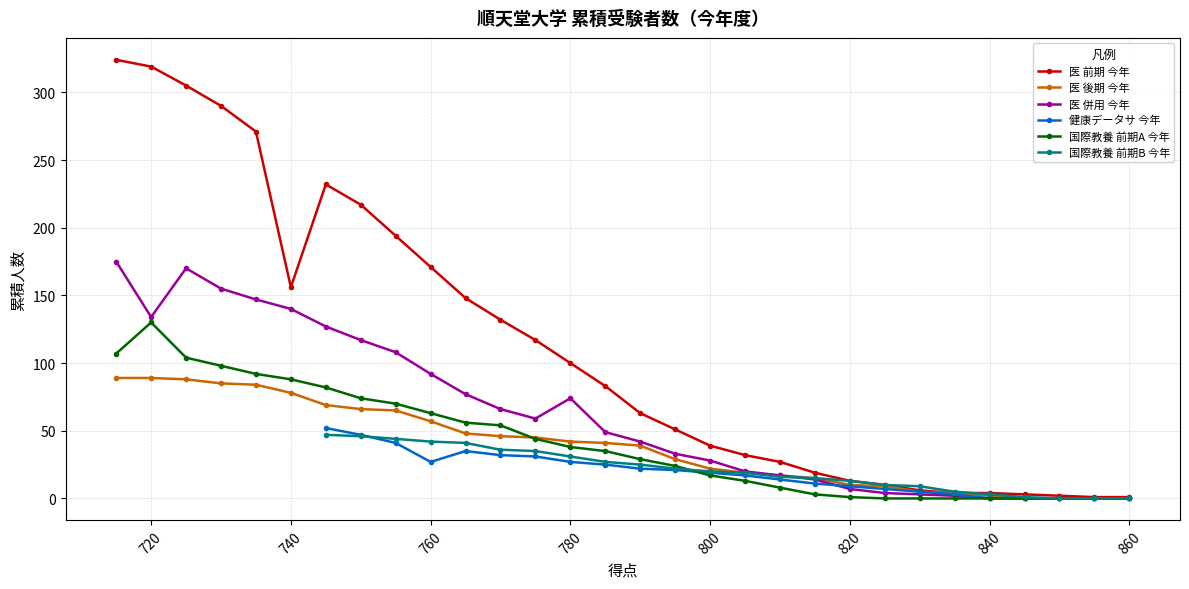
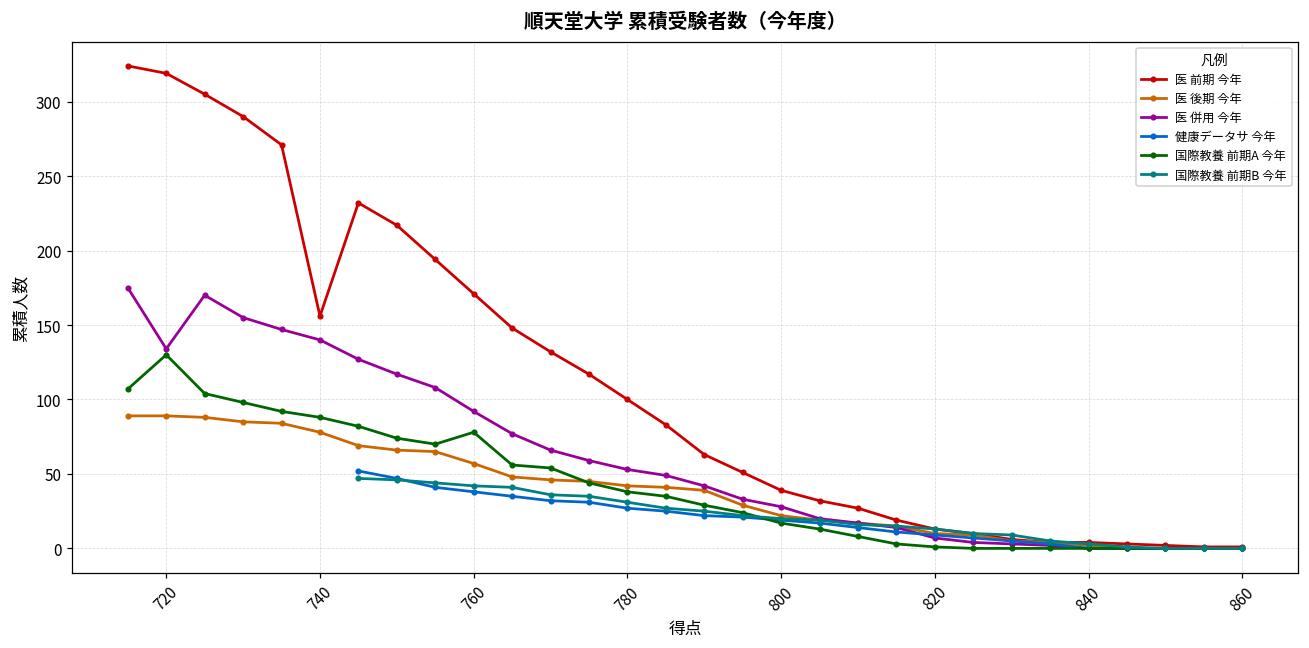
健康データサ 今年, 760: 27 -> 38
国際教養 前期A 今年, 760: 63 -> 78
医 併用 今年, 780: 74 -> 53
